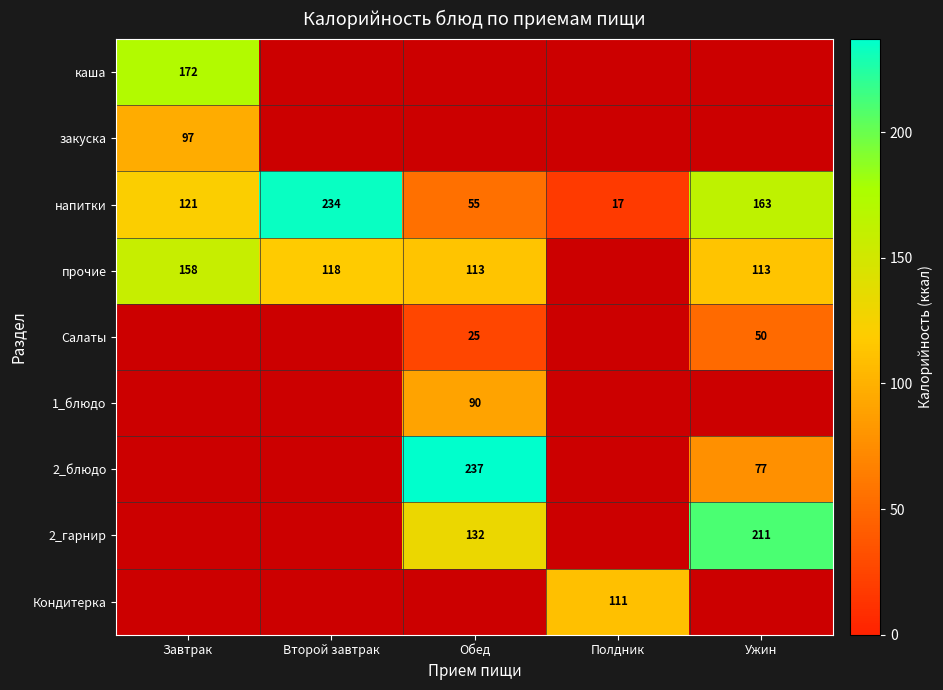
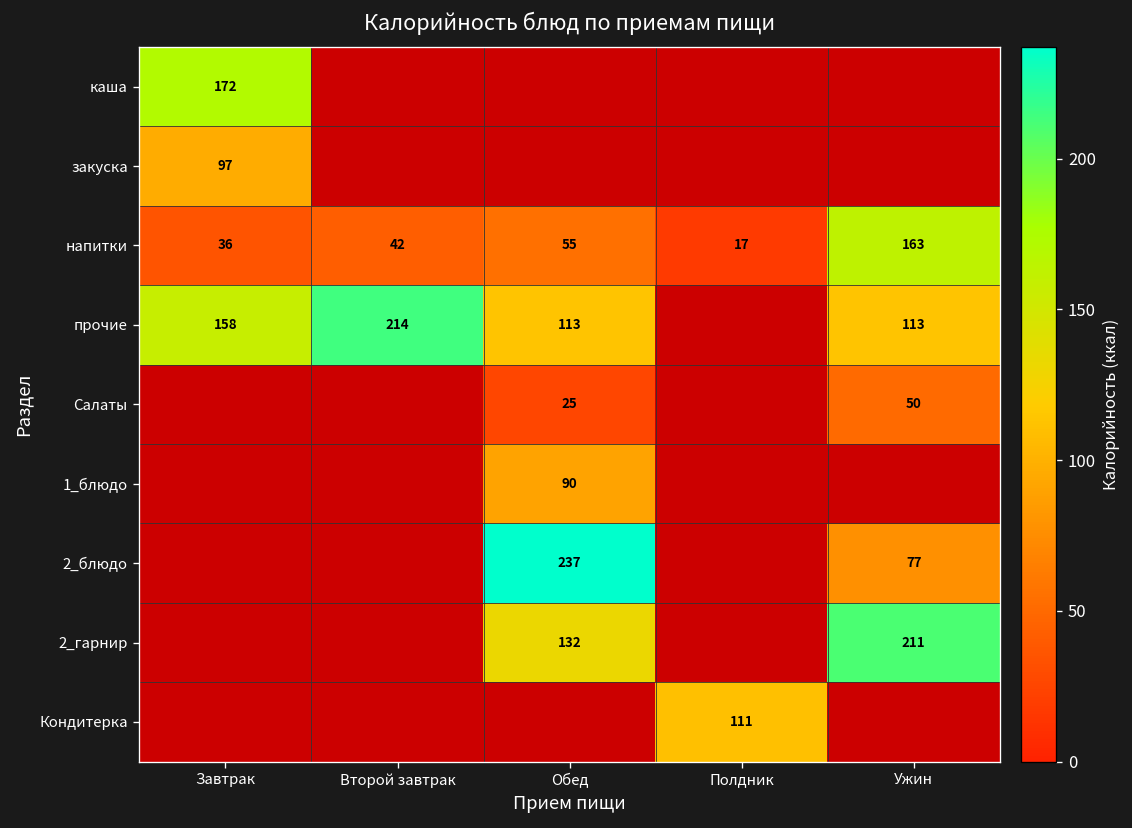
напитки, Завтрак: 121 -> 36
напитки, Второй завтрак: 234 -> 42
прочие, Второй завтрак: 118 -> 214
